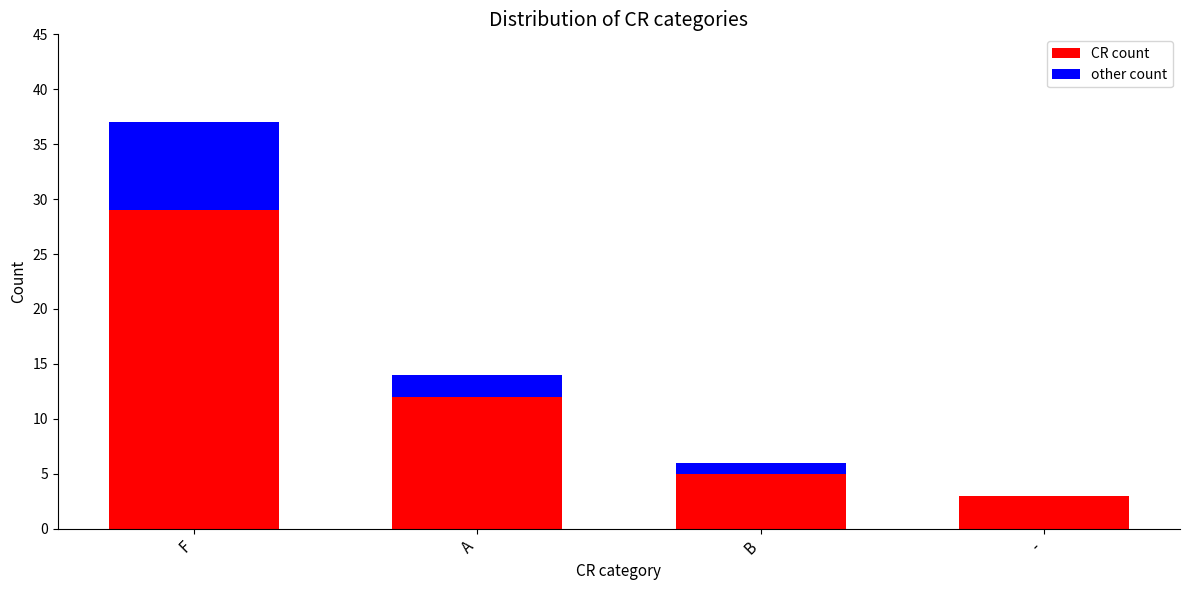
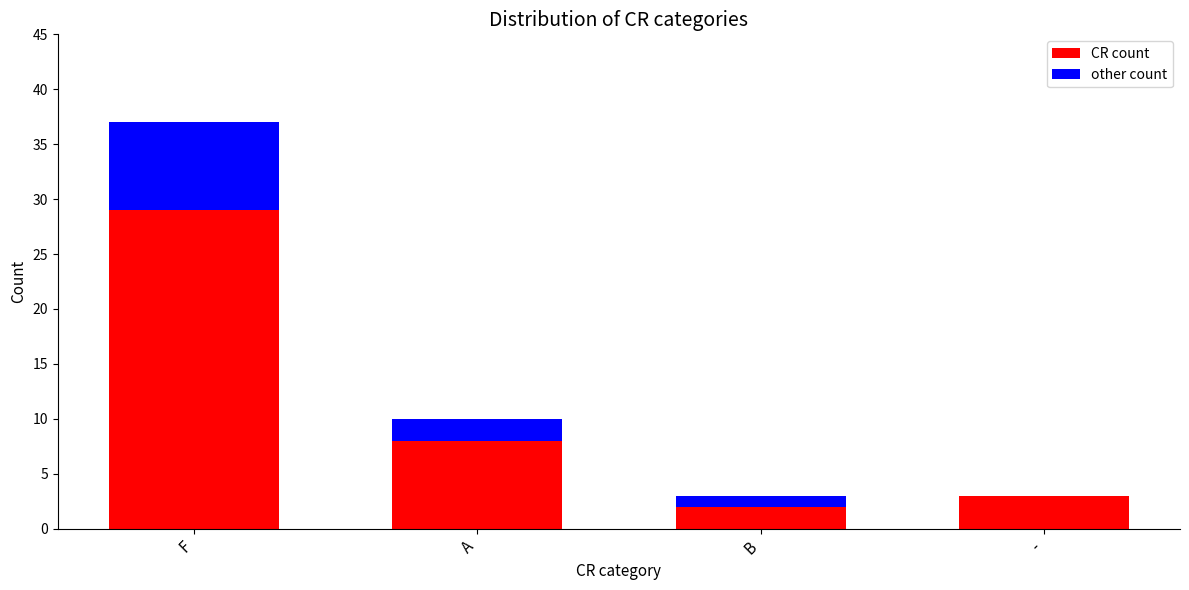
CR count, A: 12 -> 8
CR count, B: 5 -> 2
